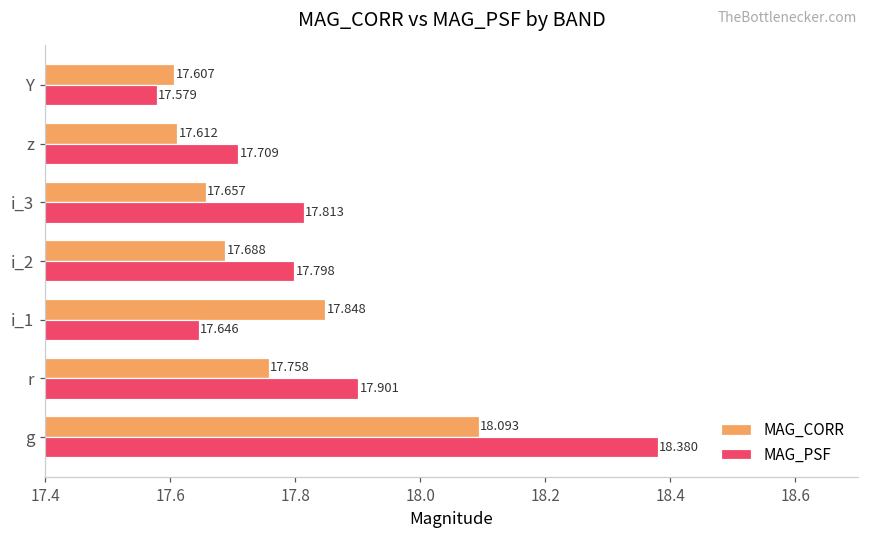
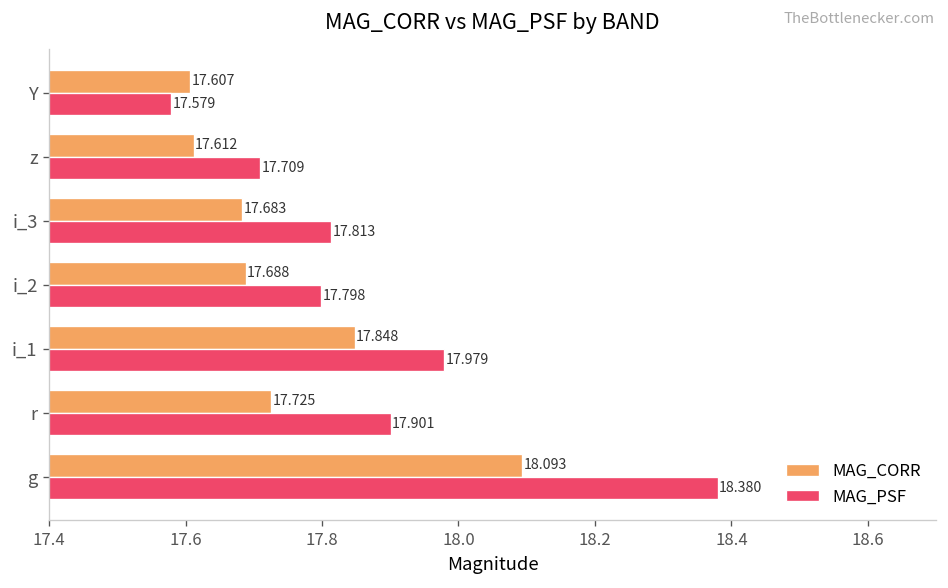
MAG_CORR, i_3: 17.657 -> 17.683
MAG_PSF, i_1: 17.646 -> 17.979
MAG_CORR, r: 17.758 -> 17.725
